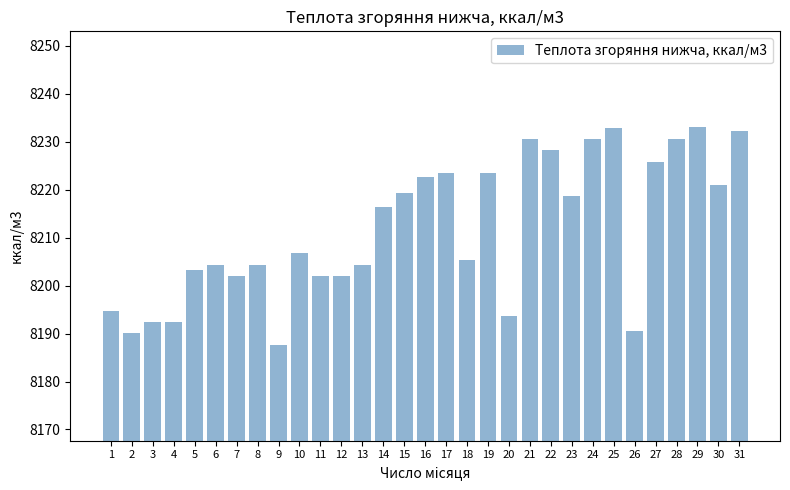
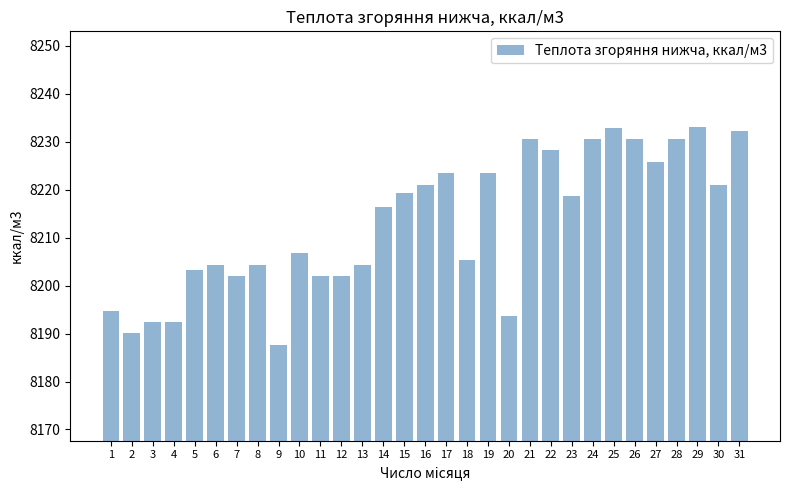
16: 8223 -> 8221
26: 8190 -> 8231
